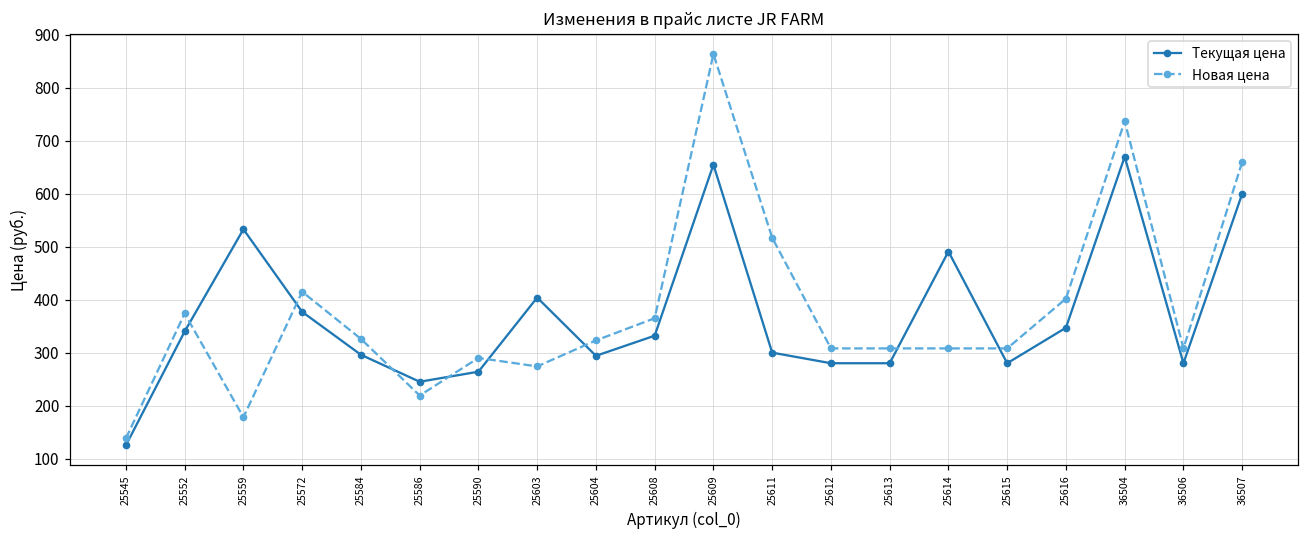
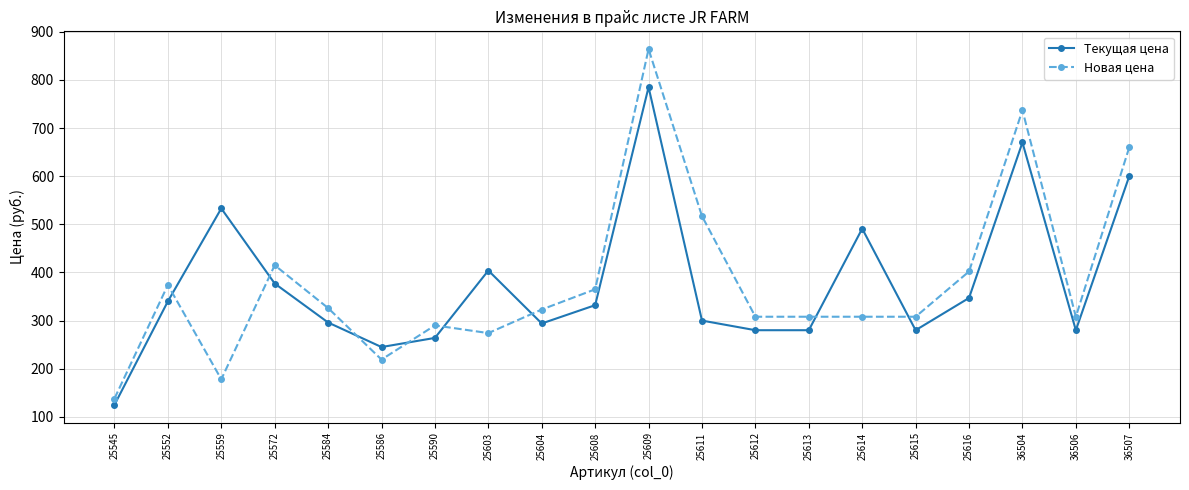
Текущая цена, 25609: 660 -> 790
